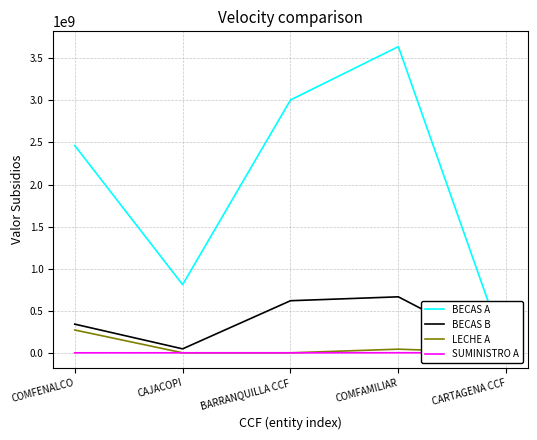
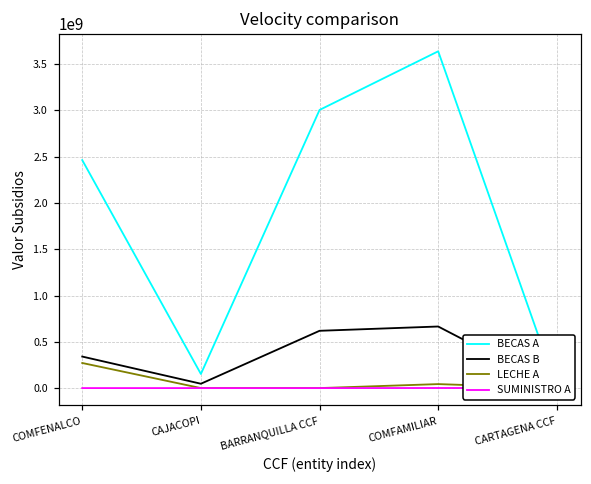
BECAS A, CAJACOPI: 800000000 -> 200000000
